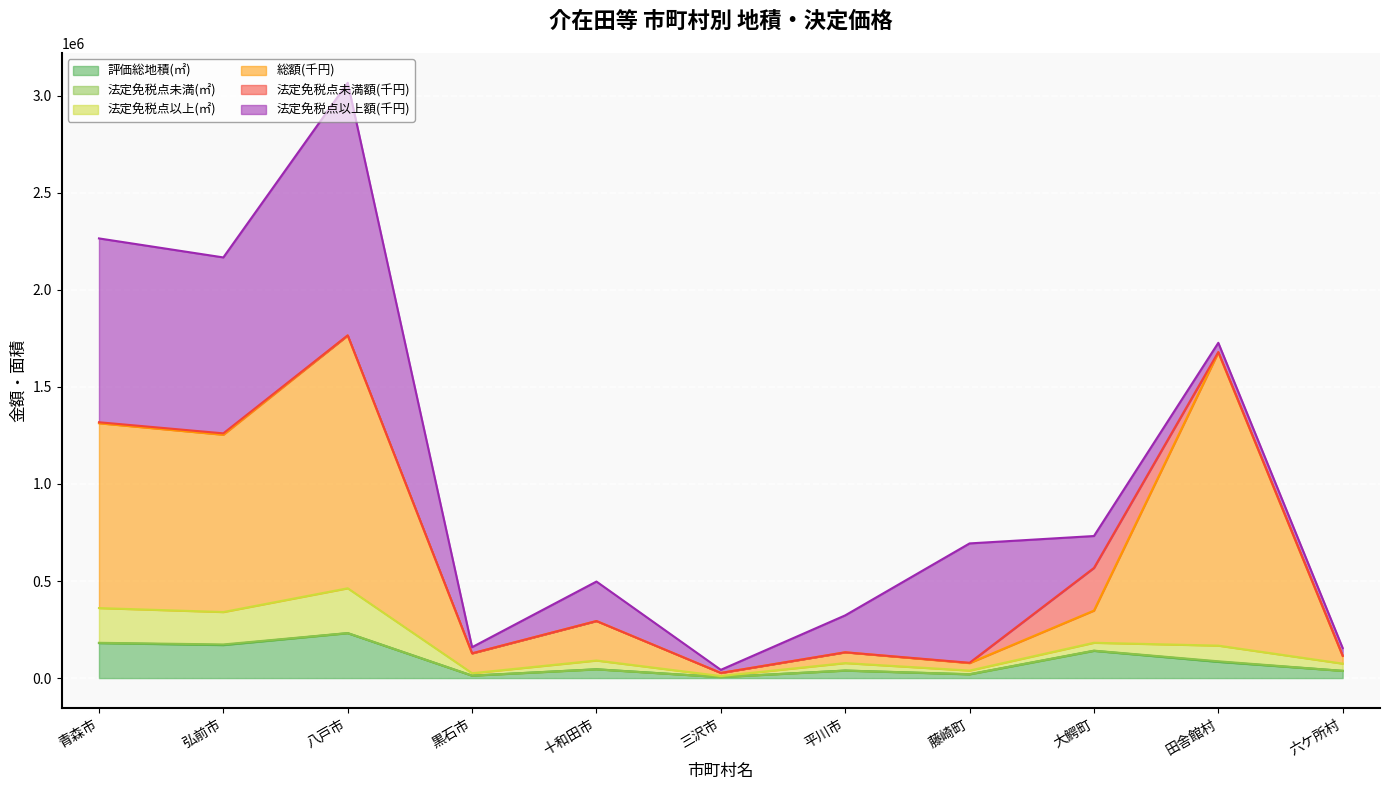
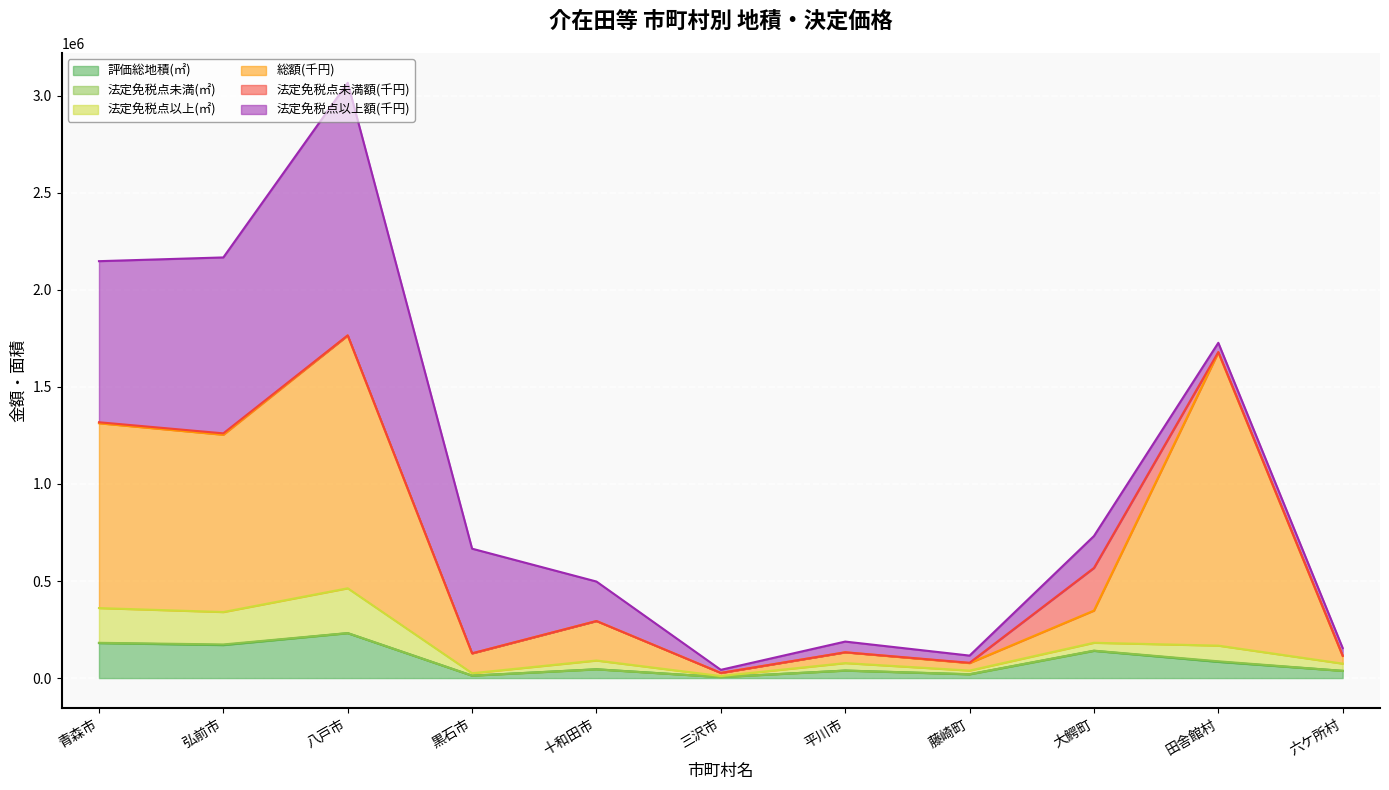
法定免税点以上額(千円), 青森市: 950000 -> 830000
法定免税点以上額(千円), 黒石市: 30000 -> 540000
法定免税点以上額(千円), 平川市: 190000 -> 60000
法定免税点以上額(千円), 藤崎町: 620000 -> 40000
